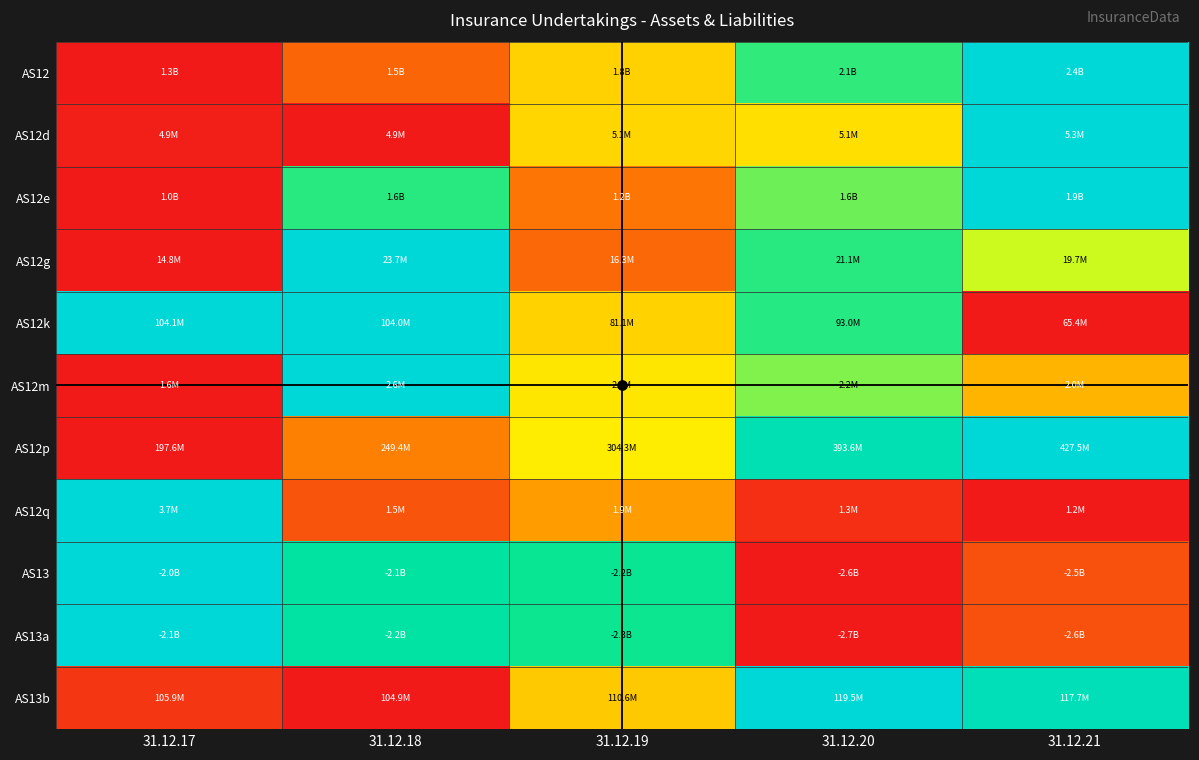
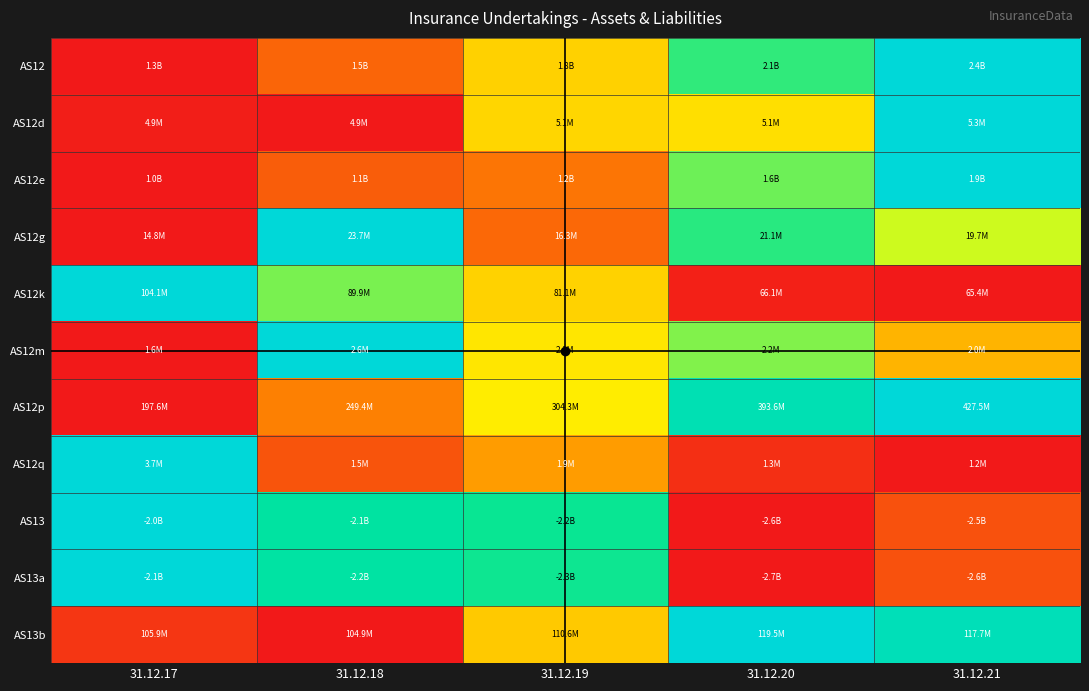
AS12e, 31.12.18: 1.6B -> 1.1B
AS12k, 31.12.18: 104.0M -> 89.9M
AS12k, 31.12.20: 93.0M -> 66.1M
